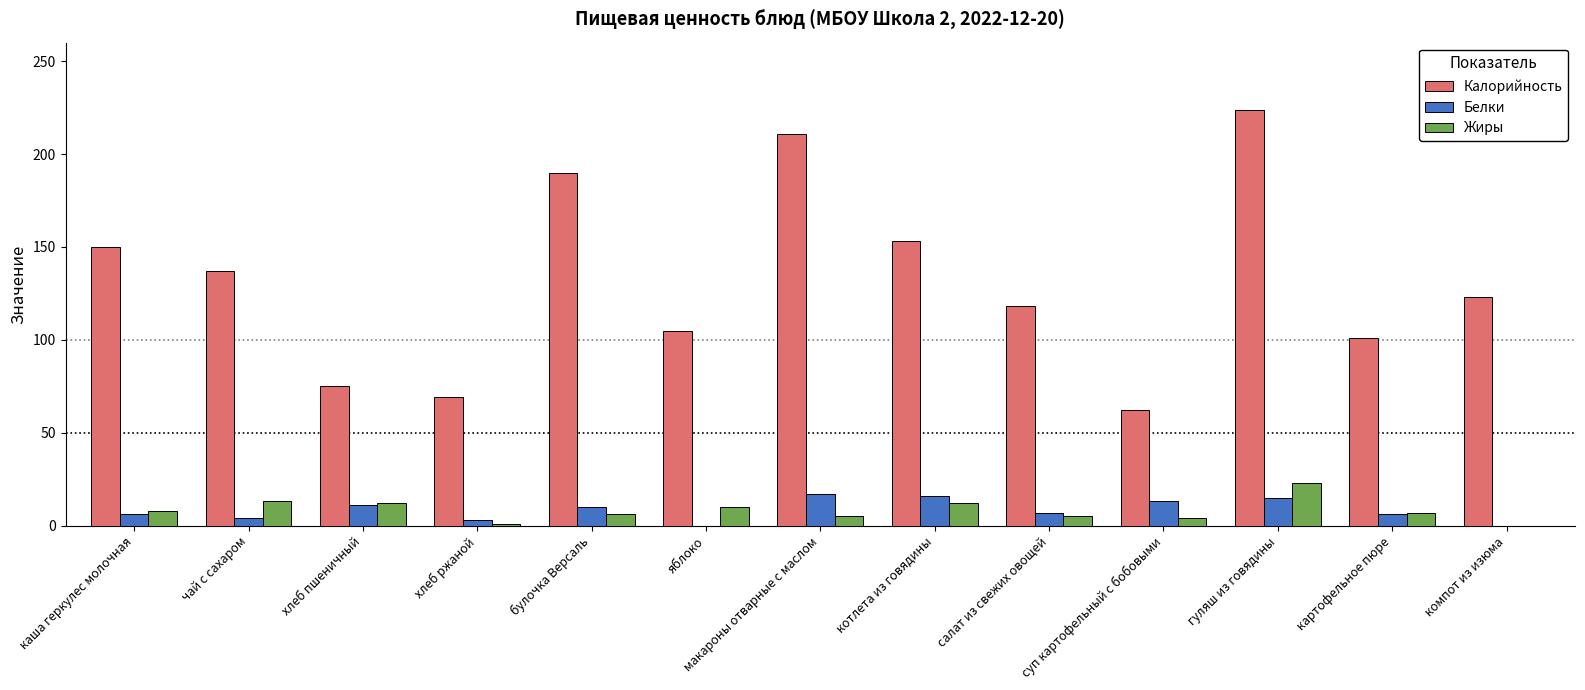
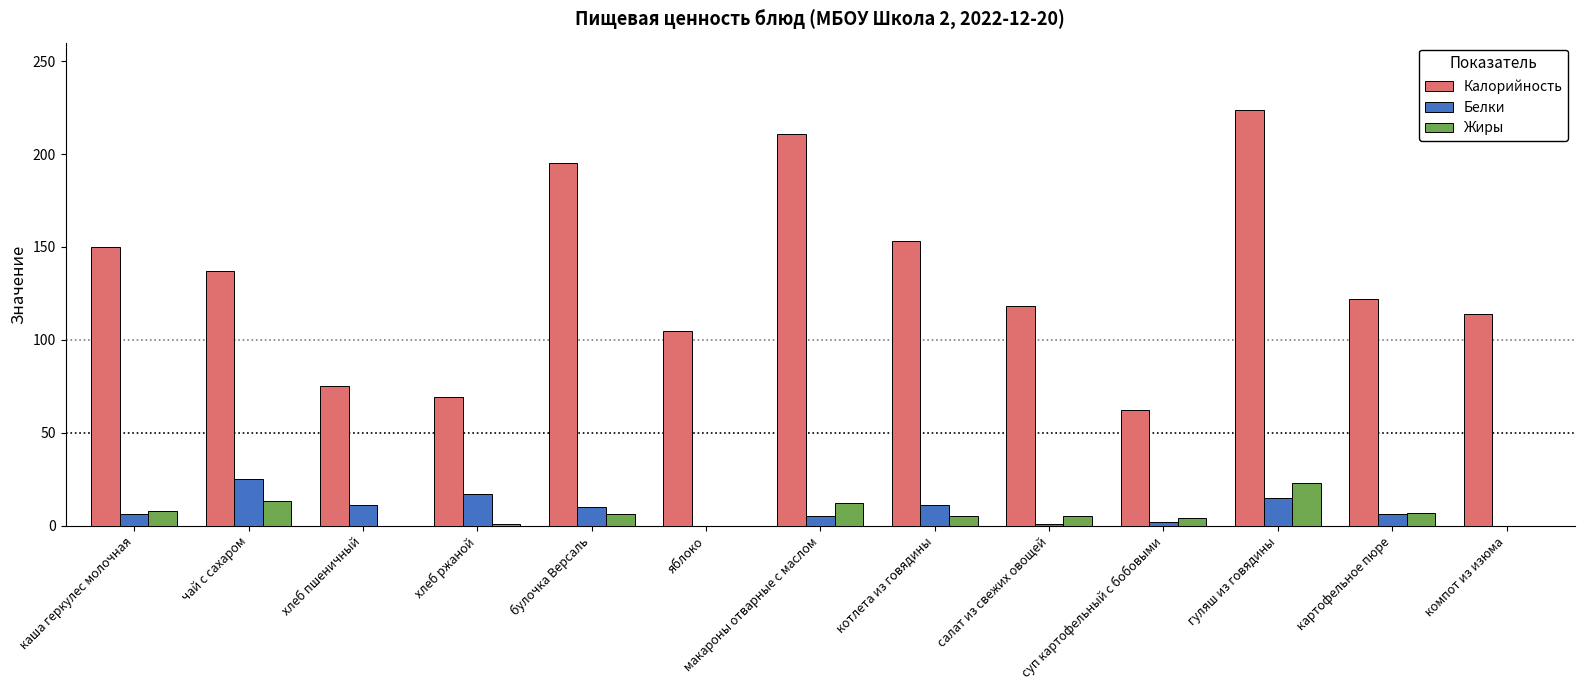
Белки, чай с сахаром: 4 -> 25
Жиры, хлеб пшеничный: 12 -> 0
Белки, хлеб ржаной: 3 -> 17
Калорийность, булочка Версаль: 190 -> 195
Жиры, яблоко: 10 -> 0
Белки, макароны отварные с маслом: 17 -> 5
Жиры, макароны отварные с маслом: 5 -> 12
Белки, котлета из говядины: 16 -> 11
Жиры, котлета из говядины: 12 -> 5
Белки, салат из свежих овощей: 7 -> 1
Белки, суп картофельный с бобовыми: 13 -> 2
Калорийность, картофельное пюре: 101 -> 122
Калорийность, компот из изюма: 123 -> 114
